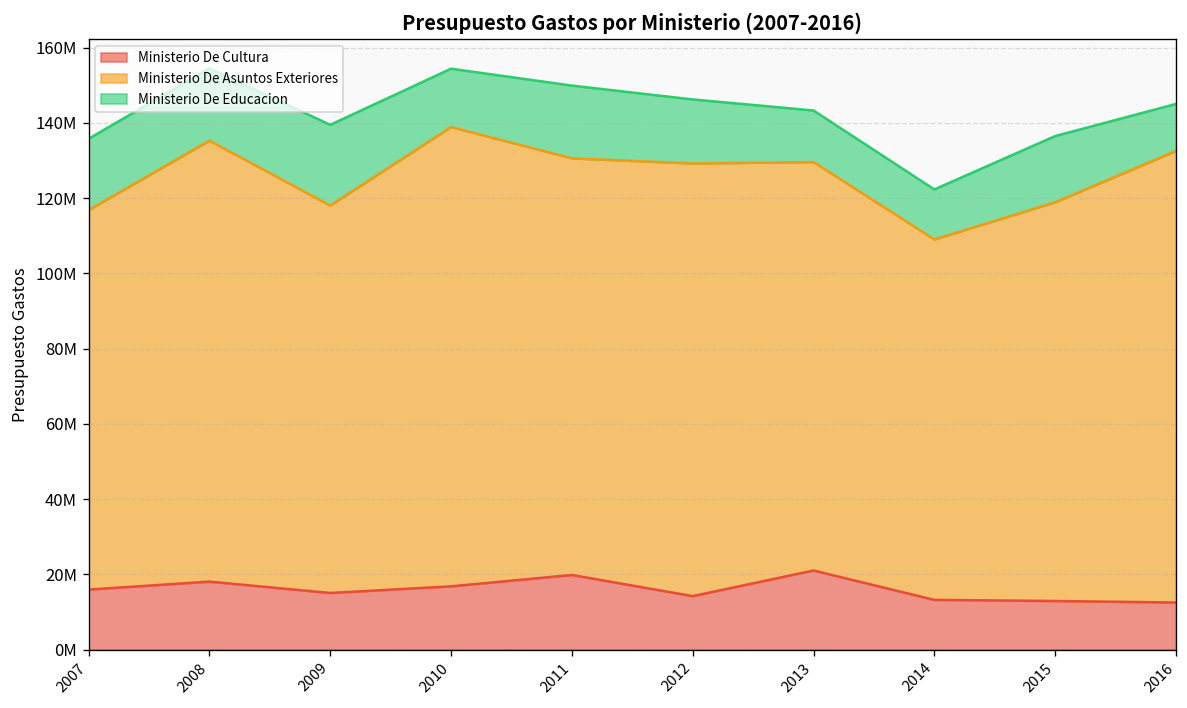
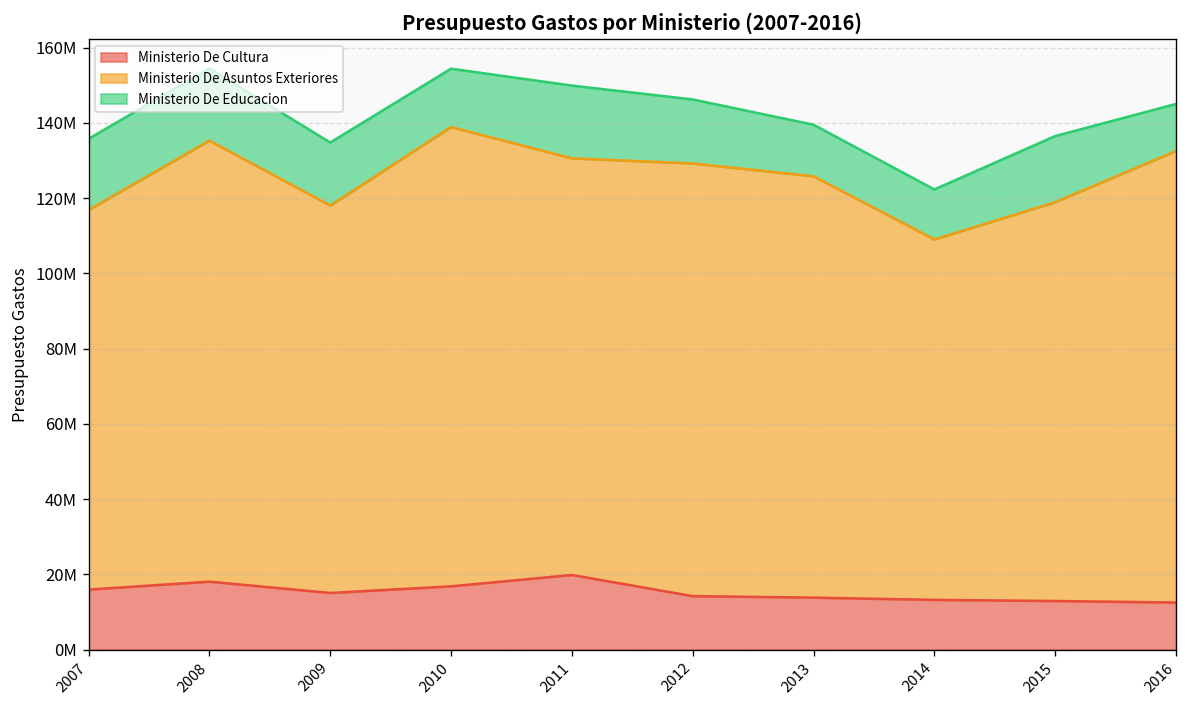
Ministerio De Educacion, 2009: 21000000 -> 17000000
Ministerio De Cultura, 2013: 21000000 -> 14000000
Ministerio De Asuntos Exteriores, 2013: 109000000 -> 112000000
